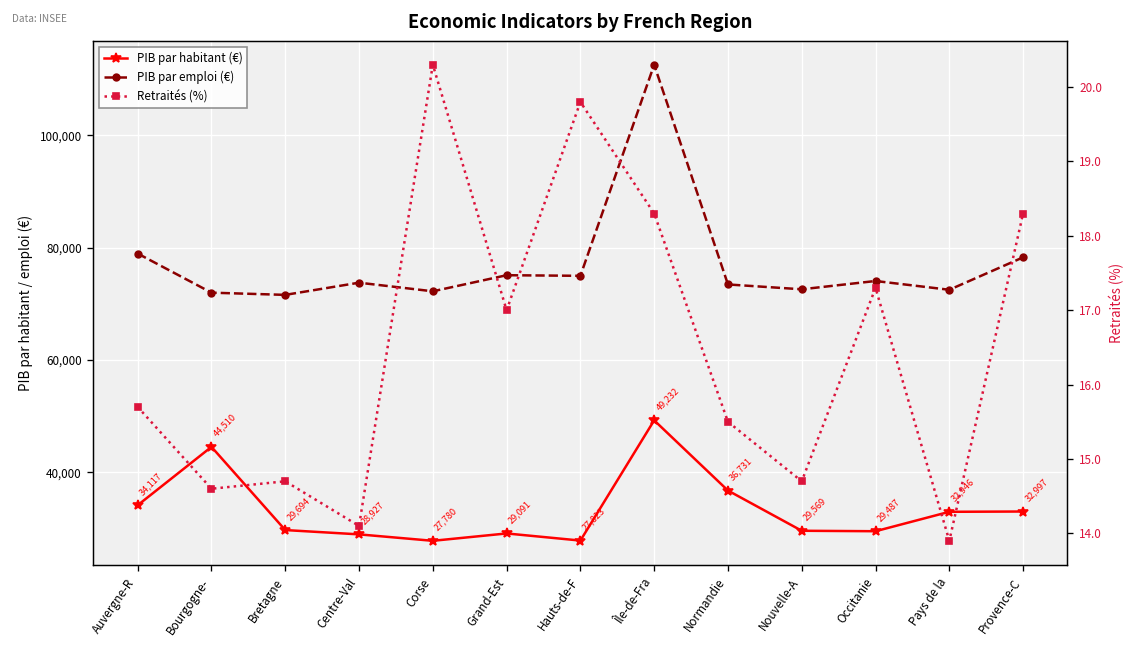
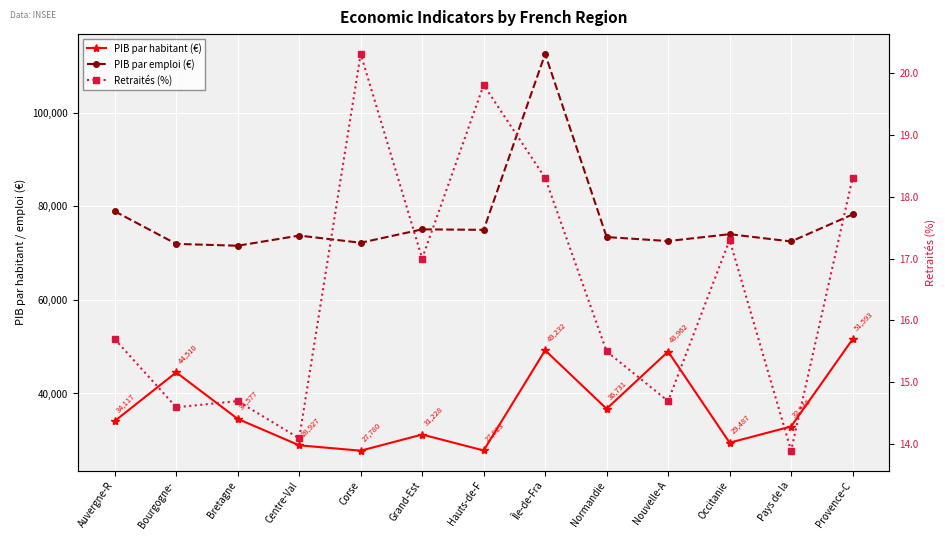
PIB par habitant (€), Bretagne: 29,694 -> 34,577
PIB par habitant (€), Grand-Est: 29,091 -> 31,228
PIB par habitant (€), Nouvelle-A: 29,569 -> 48,962
PIB par habitant (€), Provence-C: 32,997 -> 51,593
